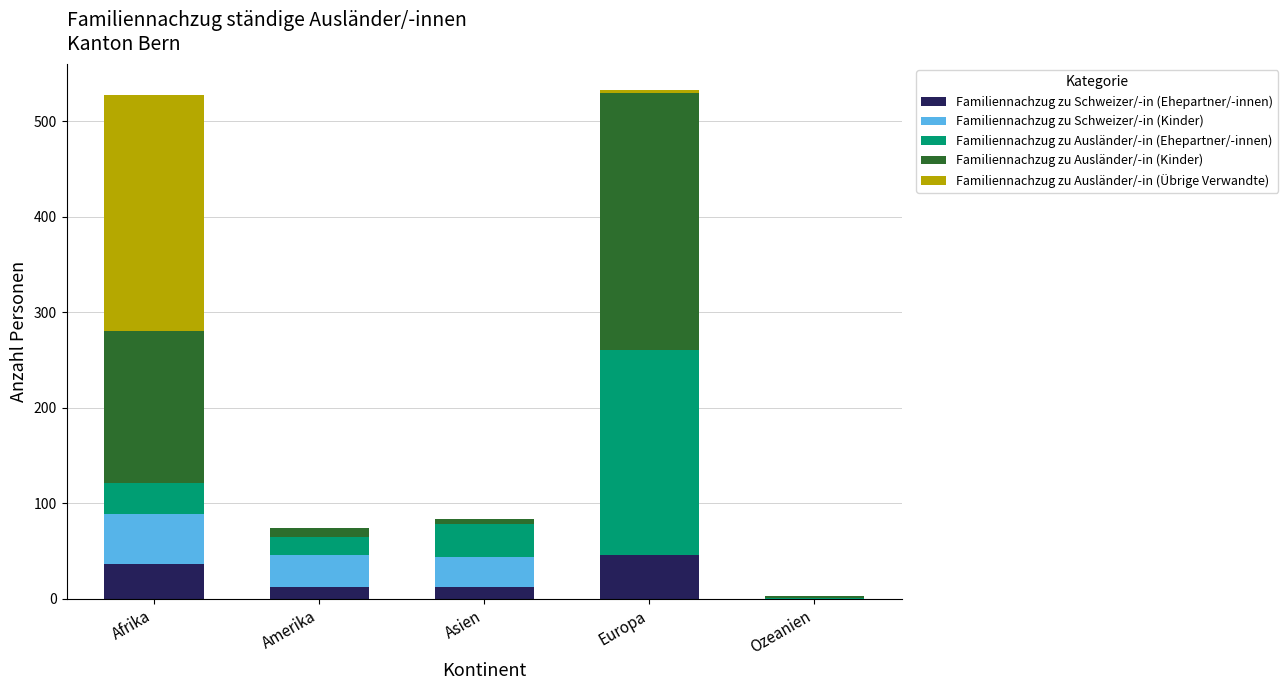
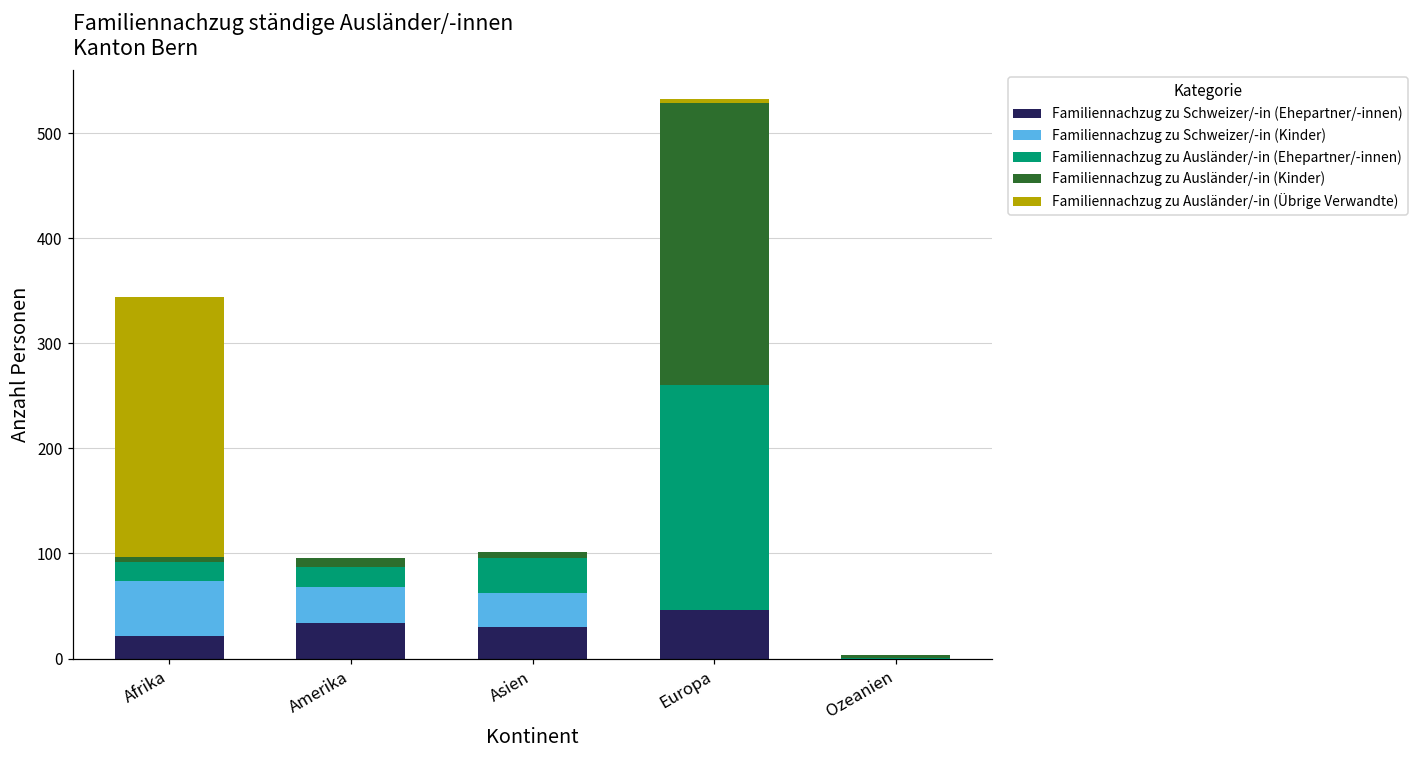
Familiennachzug zu Schweizer/-in (Ehepartner/-innen), Afrika: 40 -> 20
Familiennachzug zu Ausländer/-in (Ehepartner/-innen), Afrika: 30 -> 20
Familiennachzug zu Ausländer/-in (Kinder), Afrika: 160 -> 10
Familiennachzug zu Schweizer/-in (Ehepartner/-innen), Amerika: 10 -> 30
Familiennachzug zu Schweizer/-in (Ehepartner/-innen), Asien: 10 -> 30
